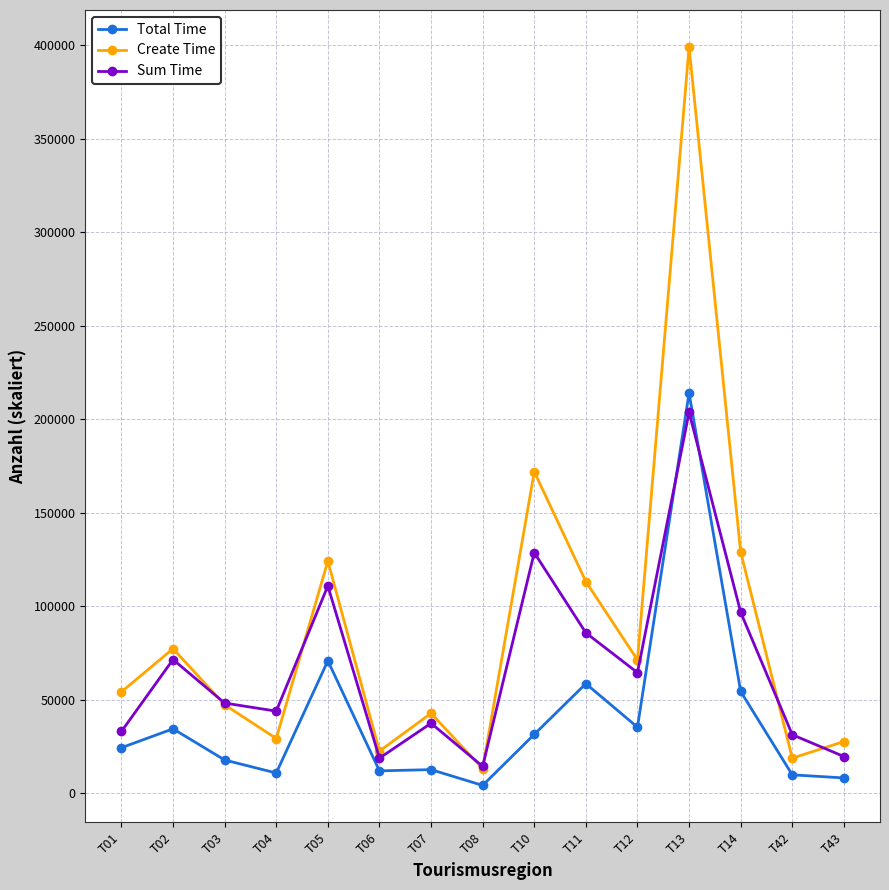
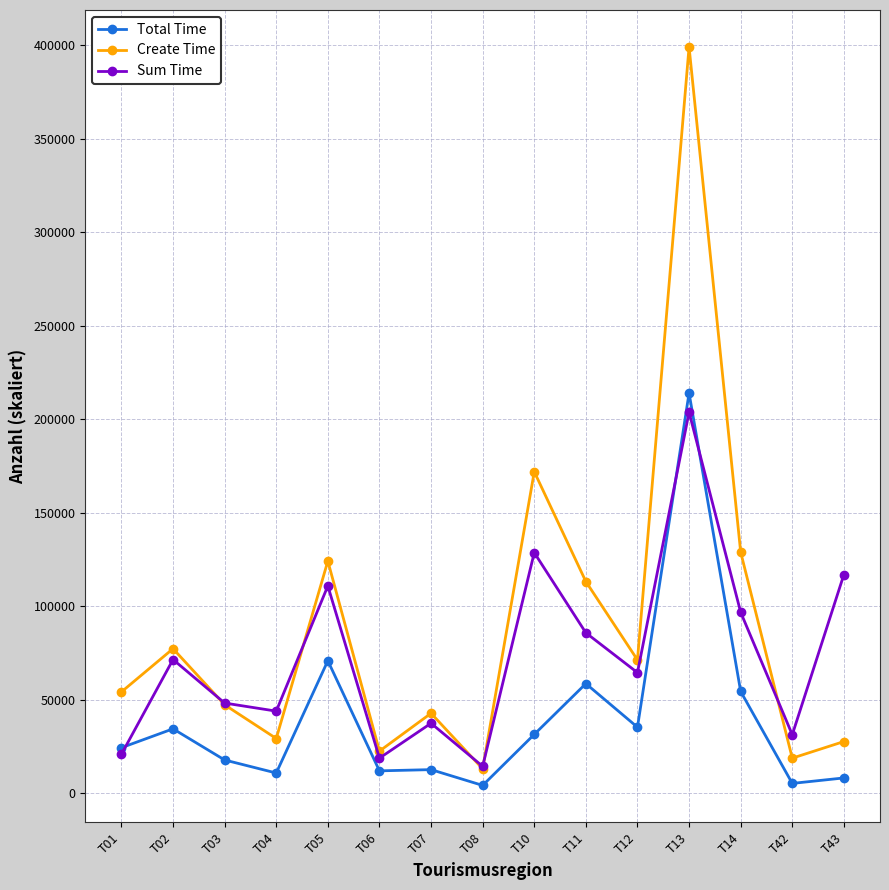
Sum Time, T01: 33000 -> 21000
Total Time, T42: 10000 -> 5000
Sum Time, T43: 20000 -> 117000
